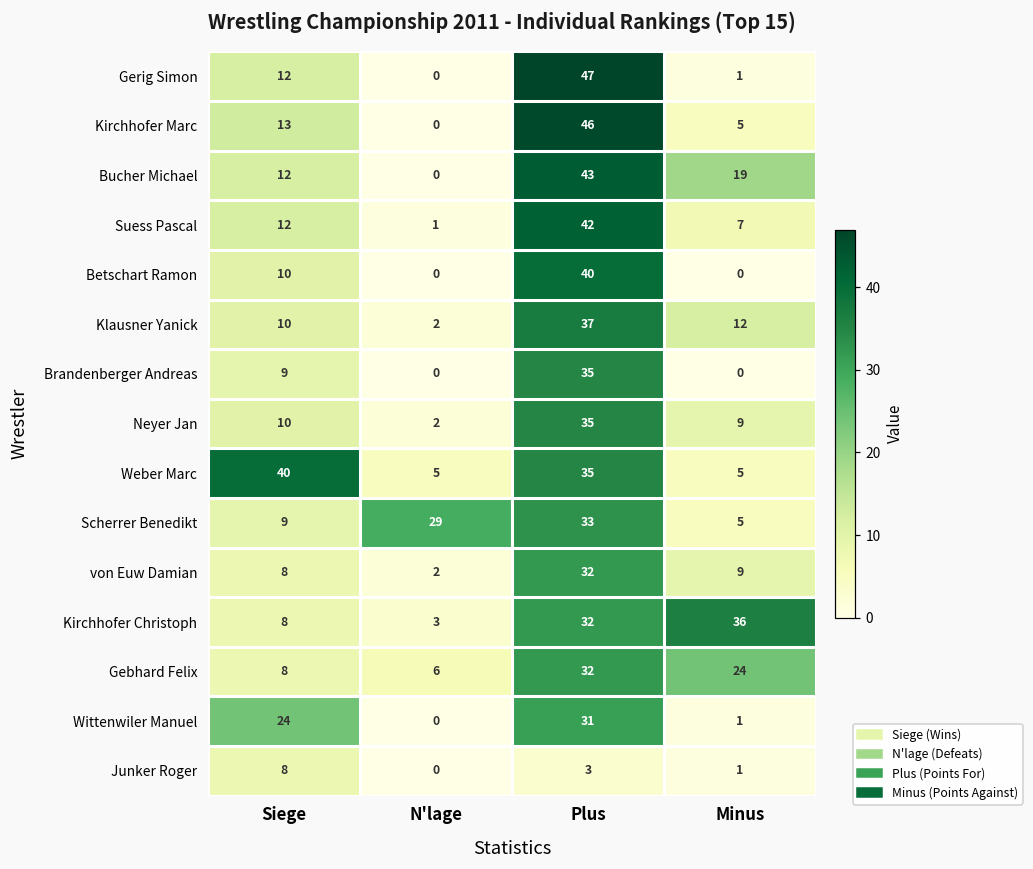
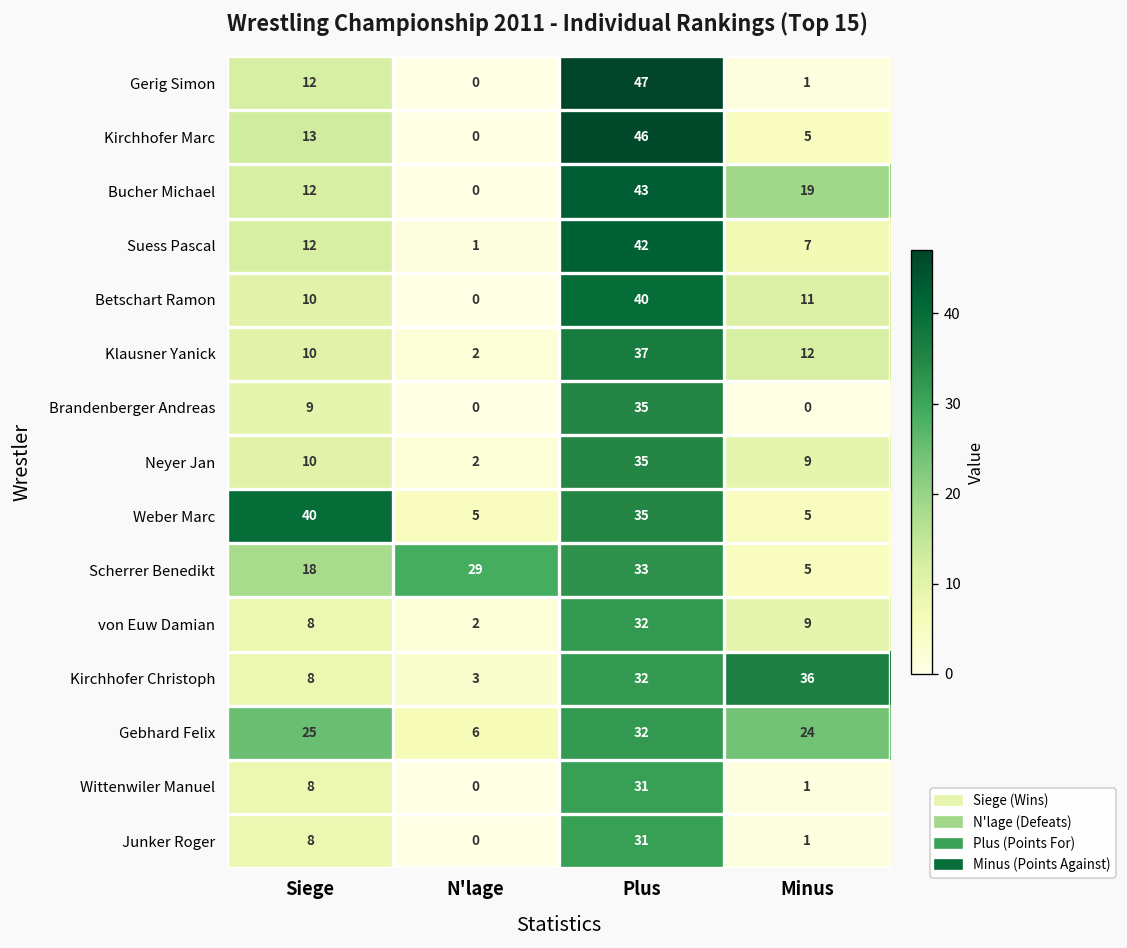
Betschart Ramon, Minus: 0 -> 11
Scherrer Benedikt, Siege: 9 -> 18
Gebhard Felix, Siege: 8 -> 25
Wittenwiler Manuel, Siege: 24 -> 8
Junker Roger, Plus: 3 -> 31
